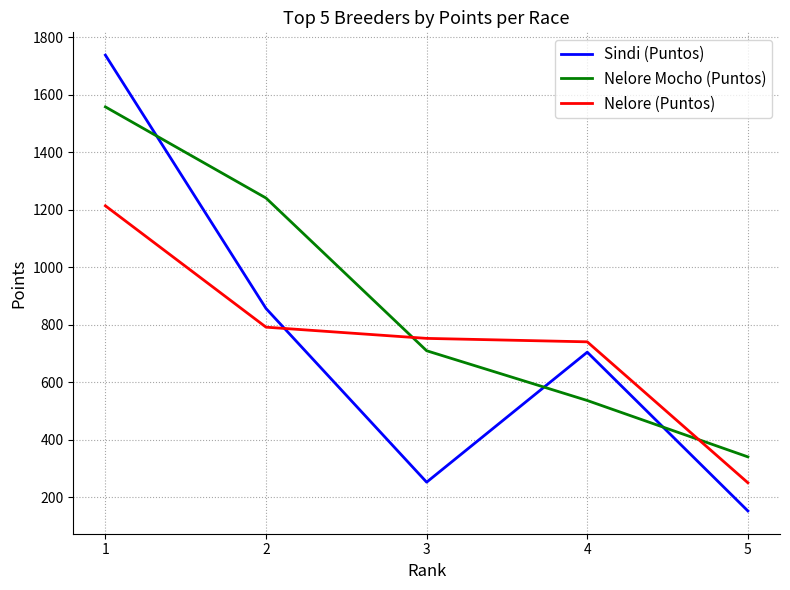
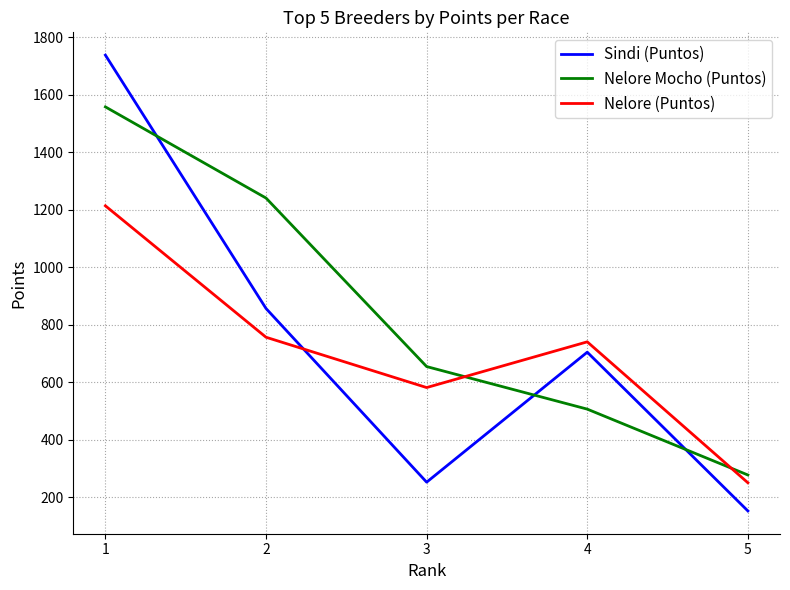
Nelore (Puntos), 2: 790 -> 760
Nelore Mocho (Puntos), 3: 710 -> 650
Nelore (Puntos), 3: 750 -> 580
Nelore Mocho (Puntos), 4: 540 -> 510
Nelore Mocho (Puntos), 5: 340 -> 280
